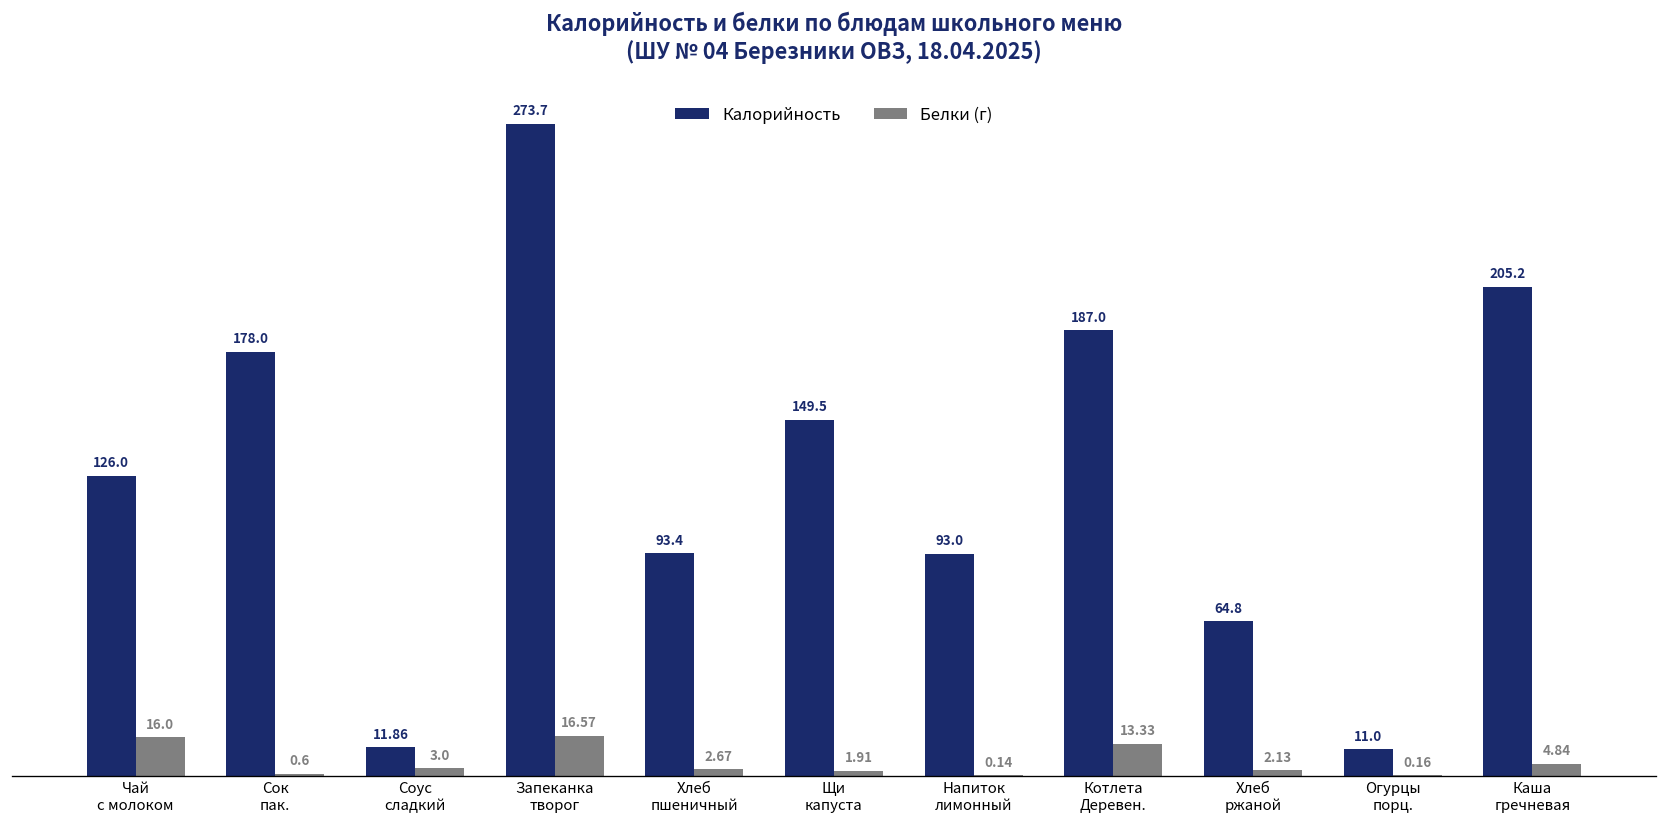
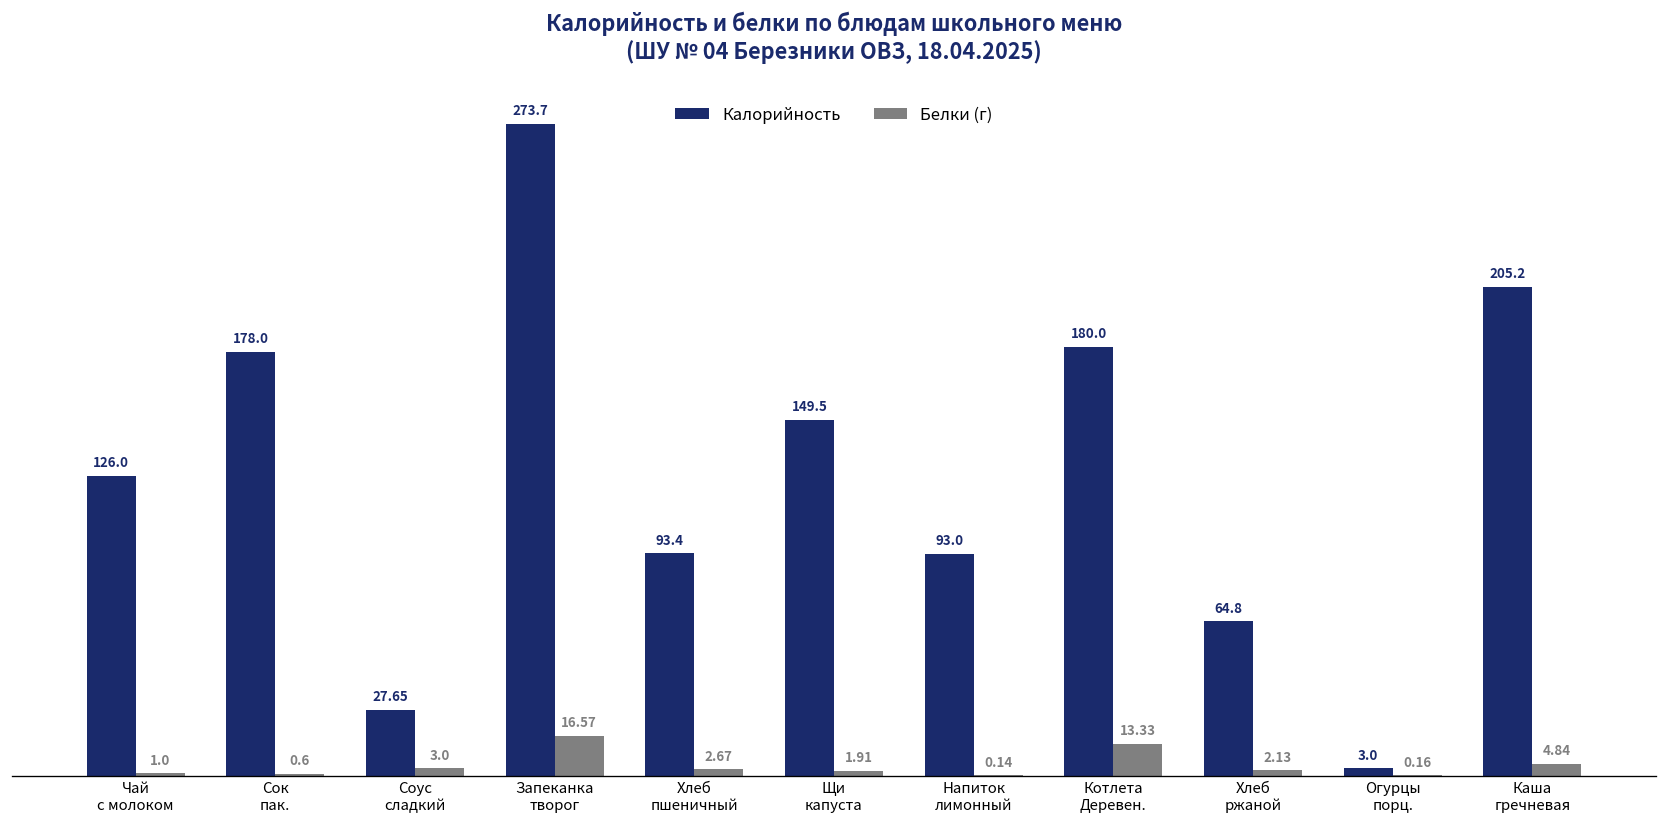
Белки (г), Чай с молоком: 16.0 -> 1.0
Калорийность, Соус сладкий: 11.86 -> 27.65
Калорийность, Котлета Деревен.: 187.0 -> 180.0
Калорийность, Огурцы порц.: 11.0 -> 3.0
